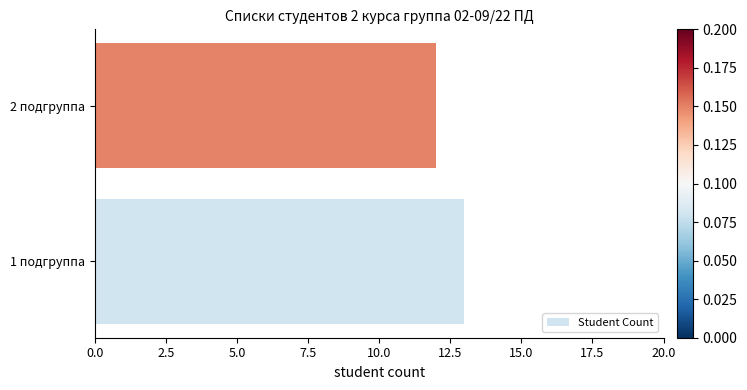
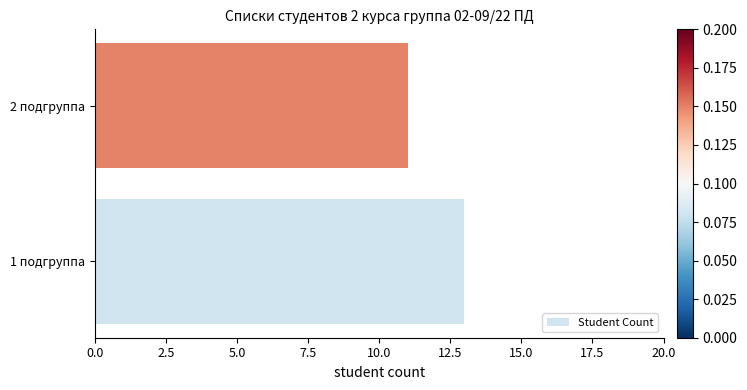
2 подгруппа: 12 -> 11
